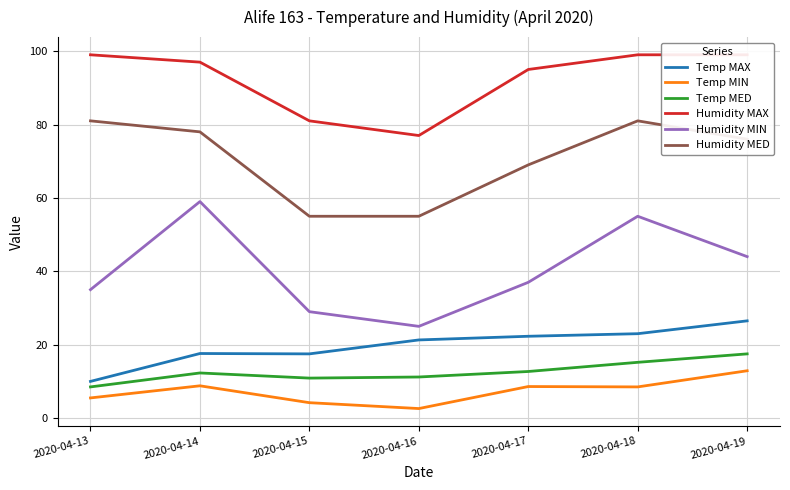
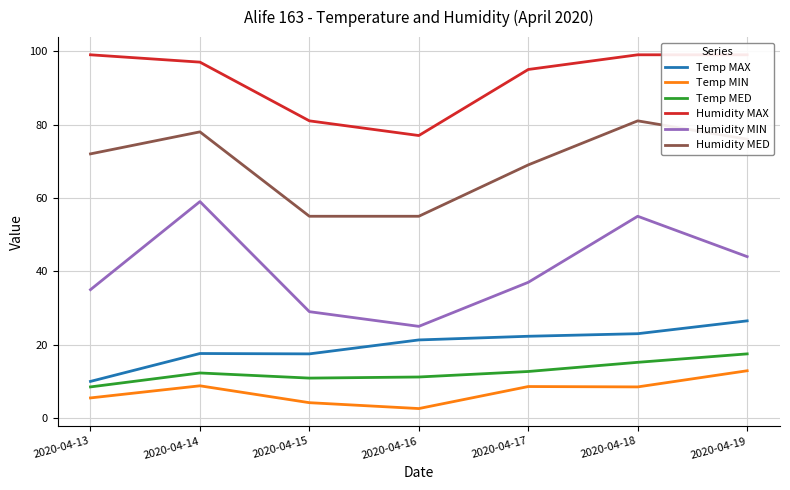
Humidity MED, 2020-04-13: 81 -> 72
